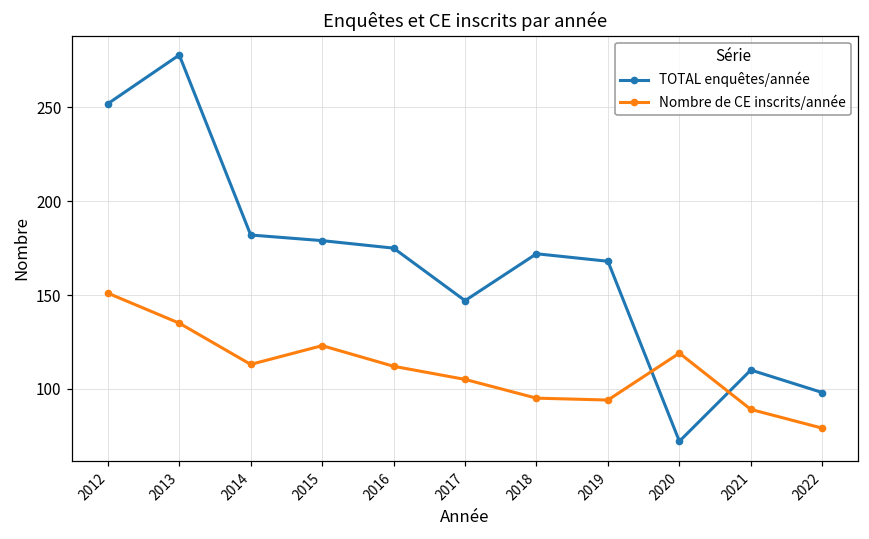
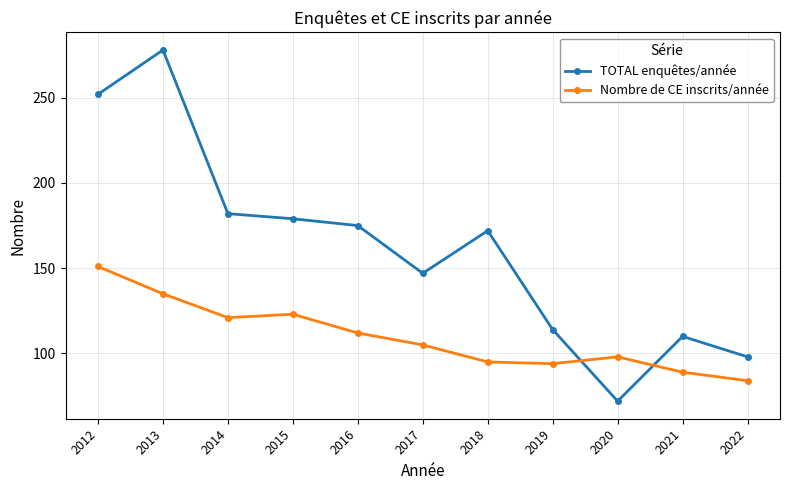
Nombre de CE inscrits/année, 2014: 113 -> 121
TOTAL enquêtes/année, 2019: 168 -> 114
Nombre de CE inscrits/année, 2020: 119 -> 98
Nombre de CE inscrits/année, 2022: 79 -> 84
